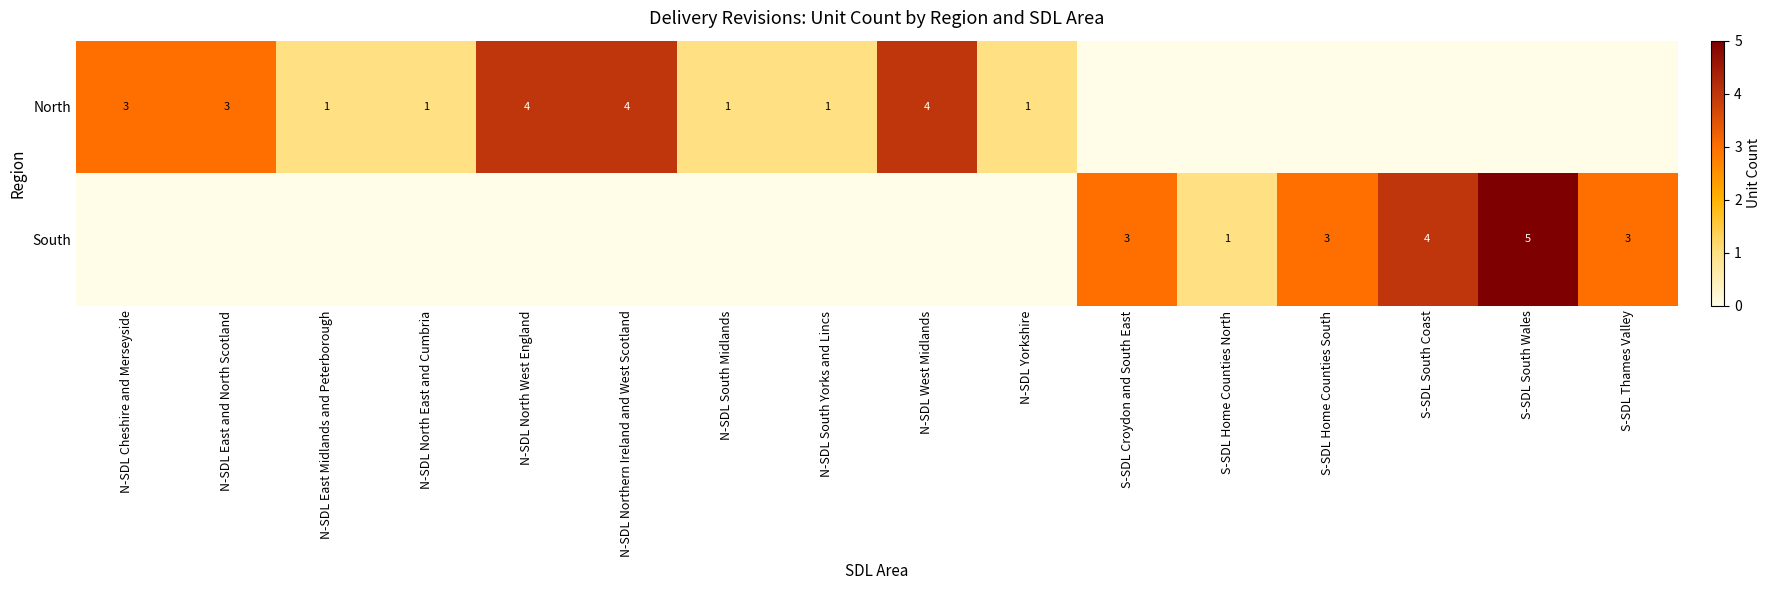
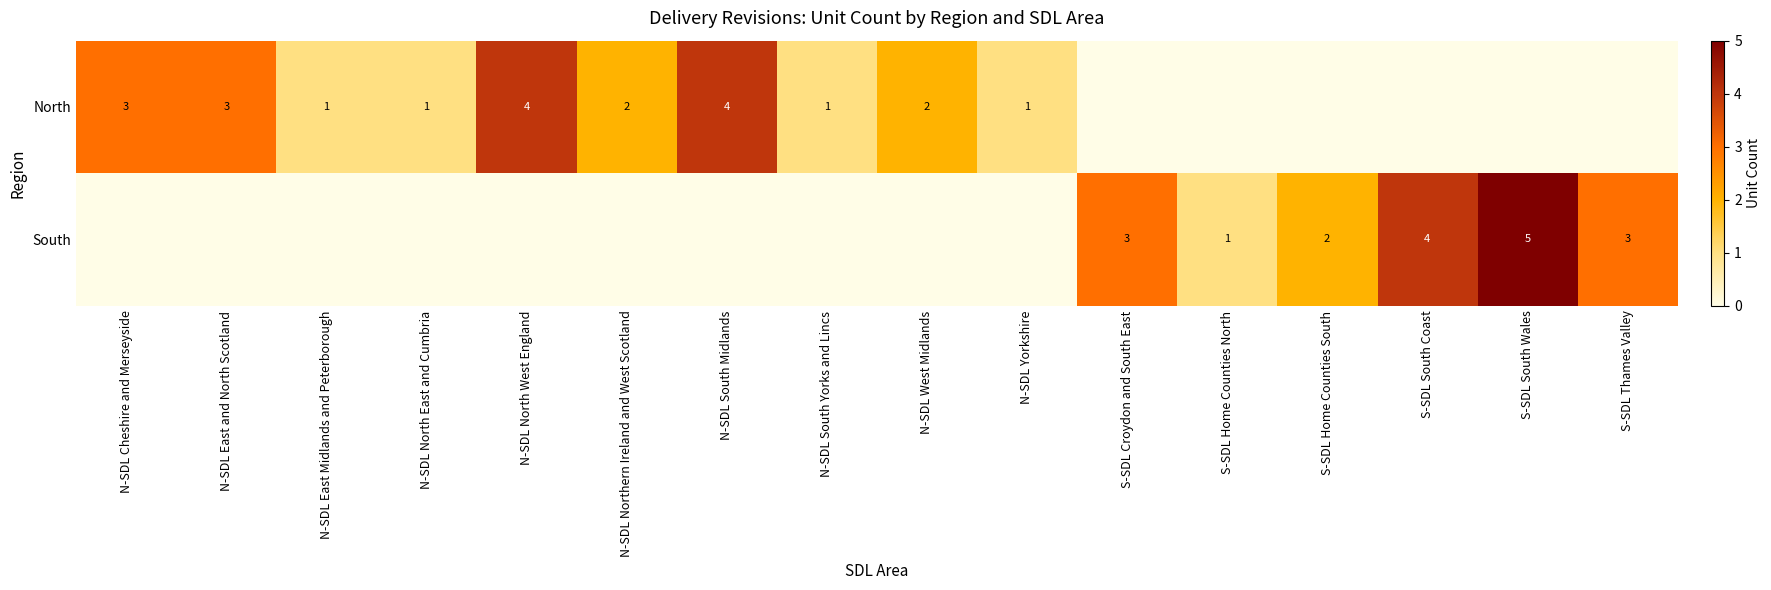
North, N-SDL Northern Ireland and West Scotland: 4 -> 2
North, N-SDL South Midlands: 1 -> 4
North, N-SDL West Midlands: 4 -> 2
South, S-SDL Home Counties South: 3 -> 2
